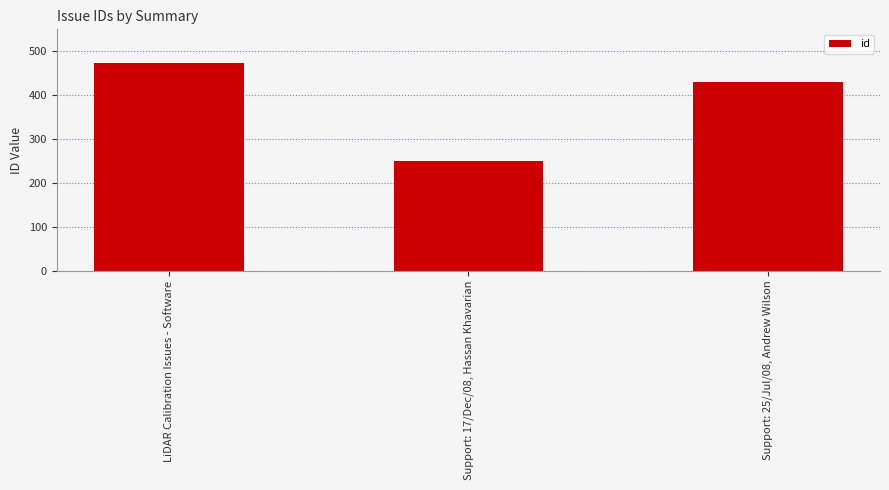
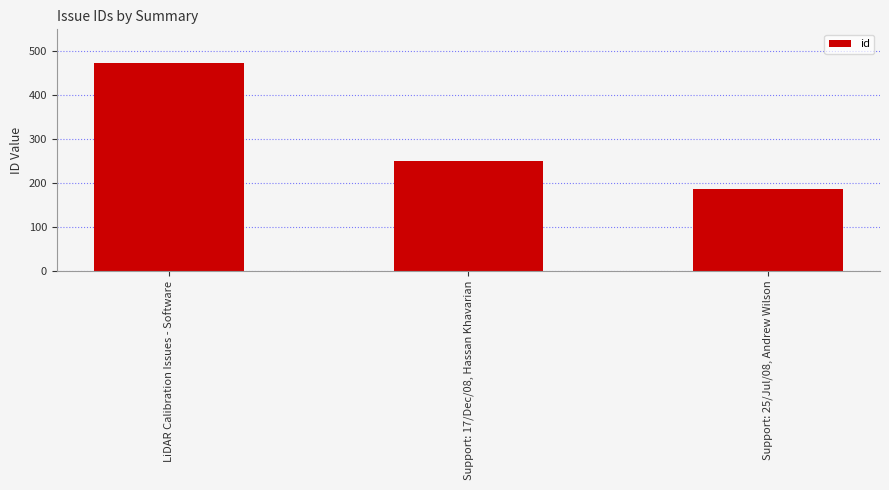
Support: 25/Jul/08, Andrew Wilson: 430 -> 190
